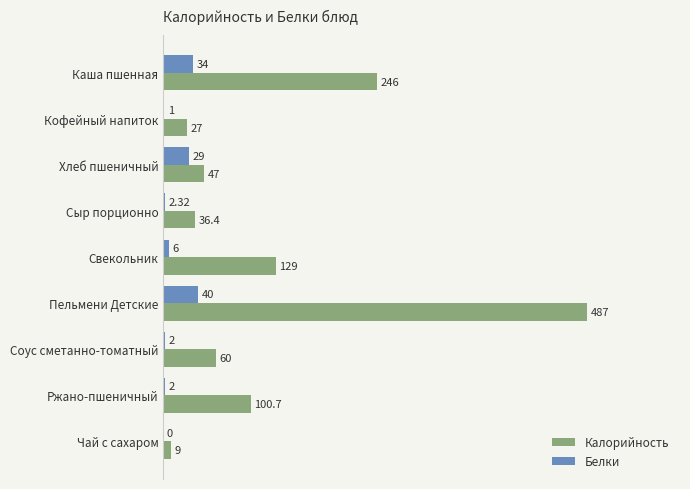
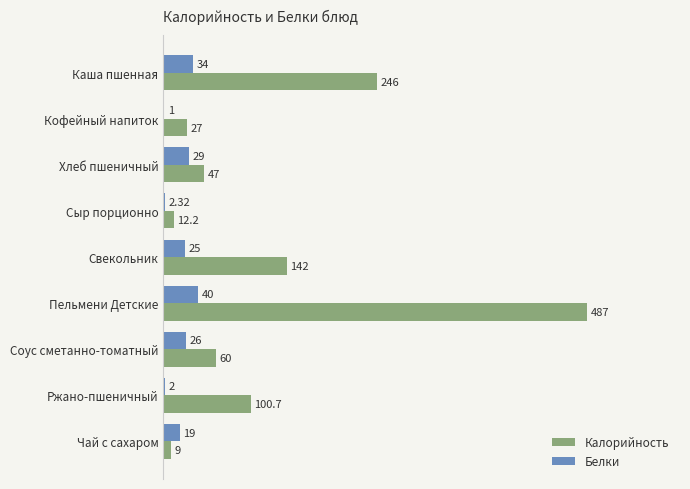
Калорийность, Сыр порционно: 36.4 -> 12.2
Белки, Свекольник: 6 -> 25
Калорийность, Свекольник: 129 -> 142
Белки, Соус сметанно-томатный: 2 -> 26
Белки, Чай с сахаром: 0 -> 19
